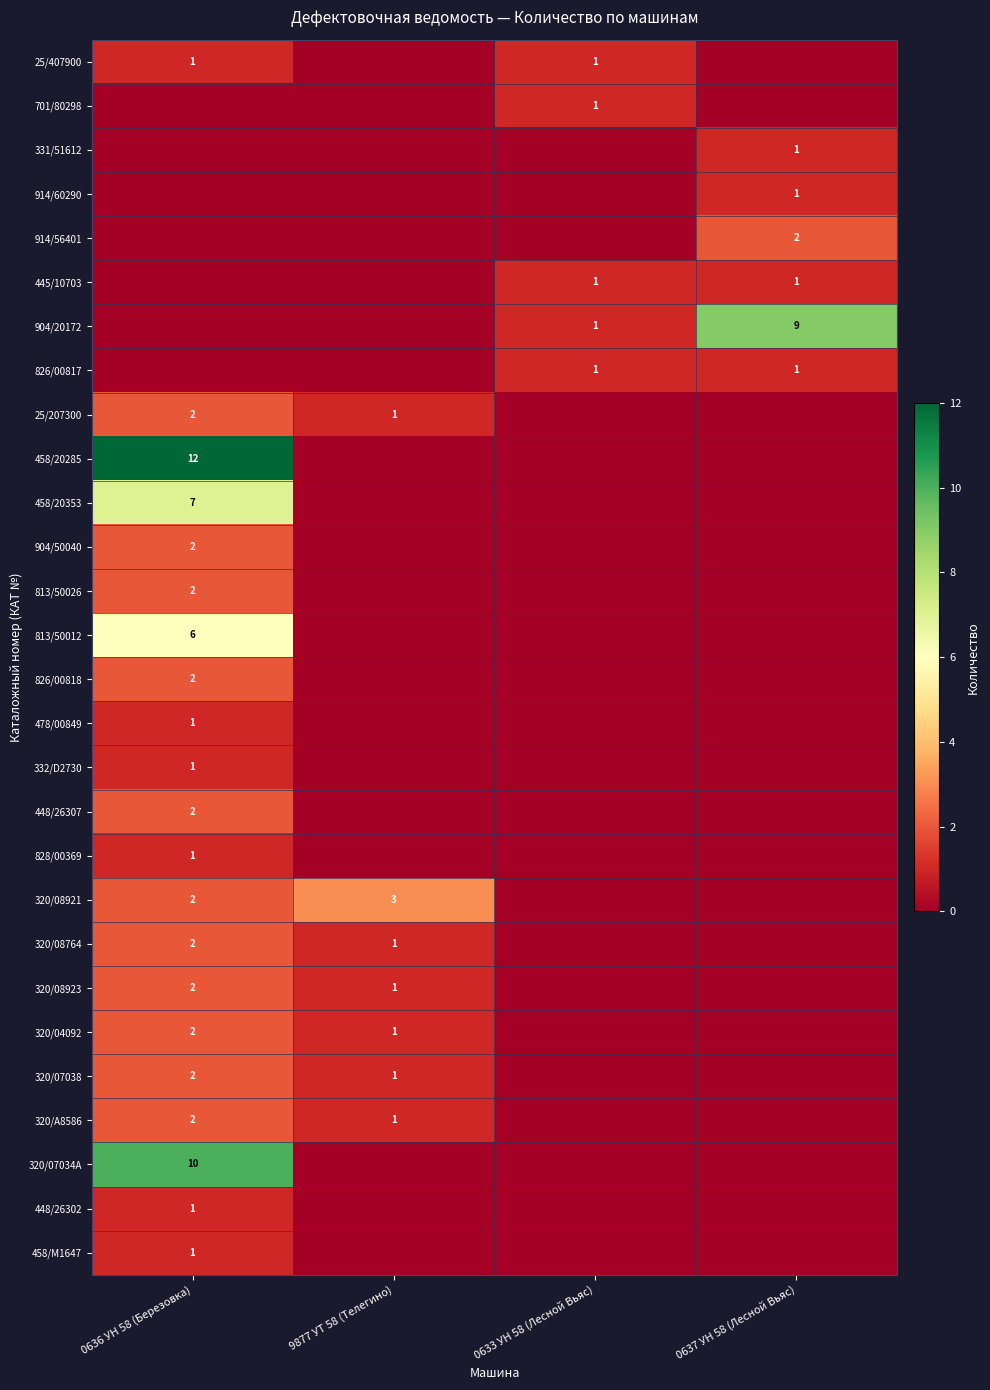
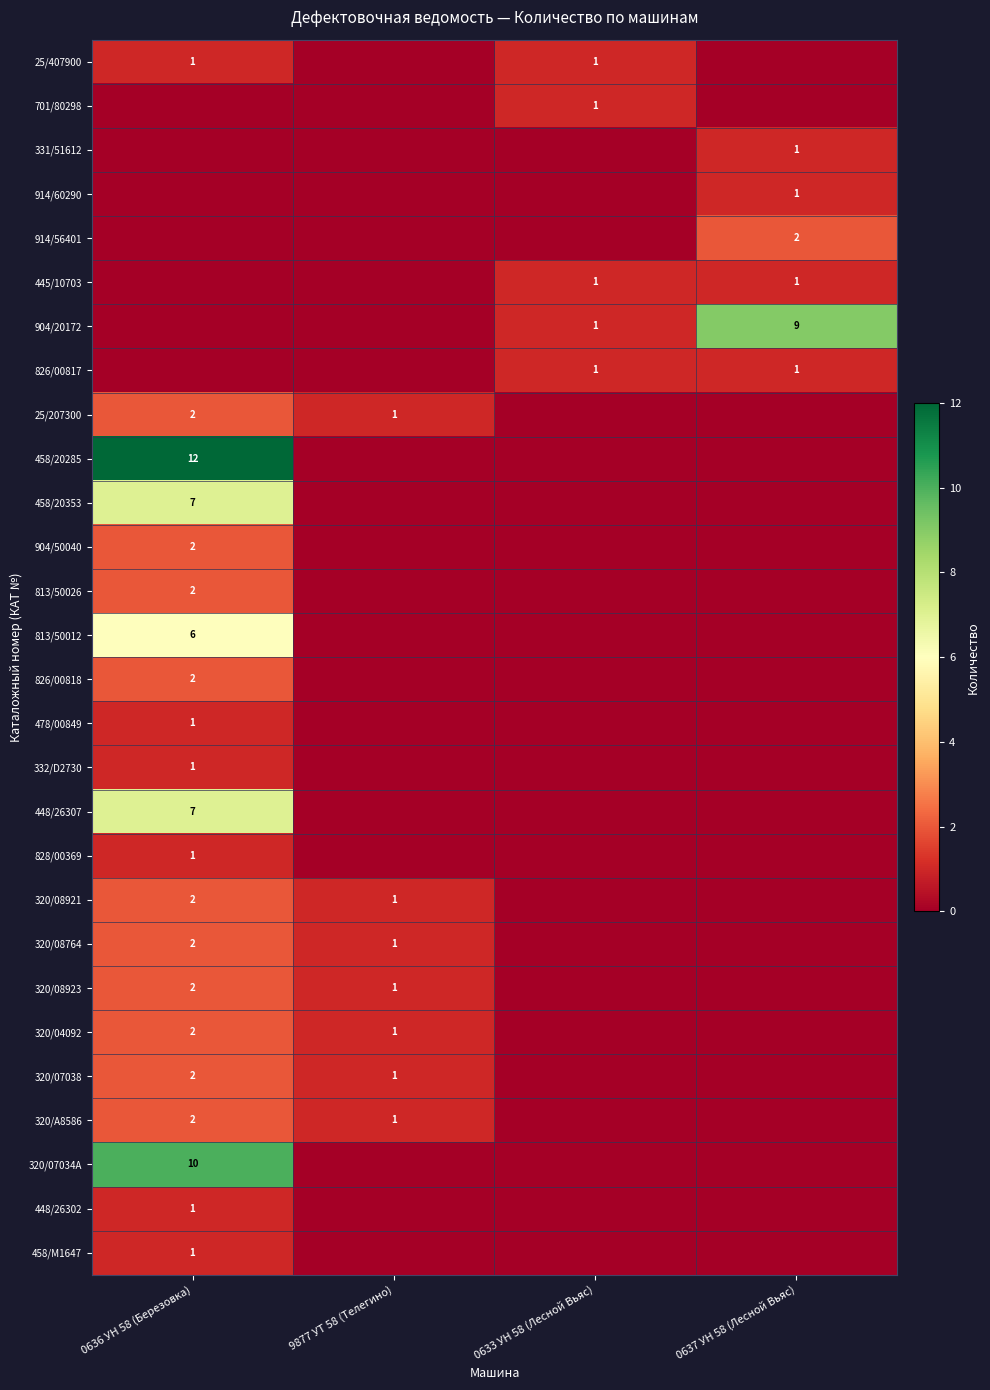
448/26307, 0636 УН 58 (Березовка): 2 -> 7
320/08921, 9877 УТ 58 (Телегино): 3 -> 1
